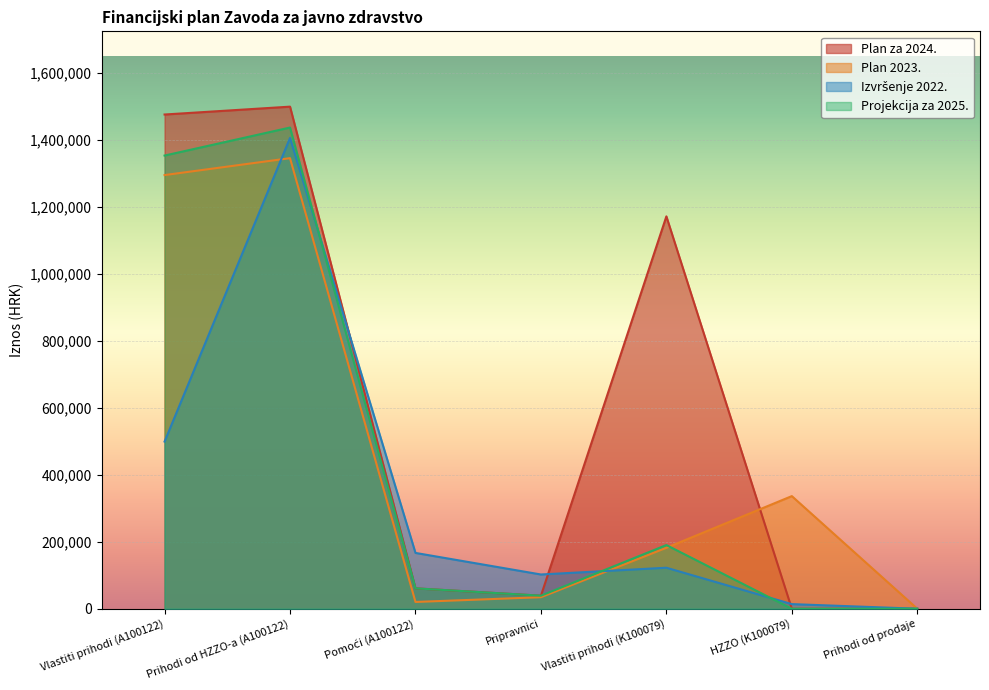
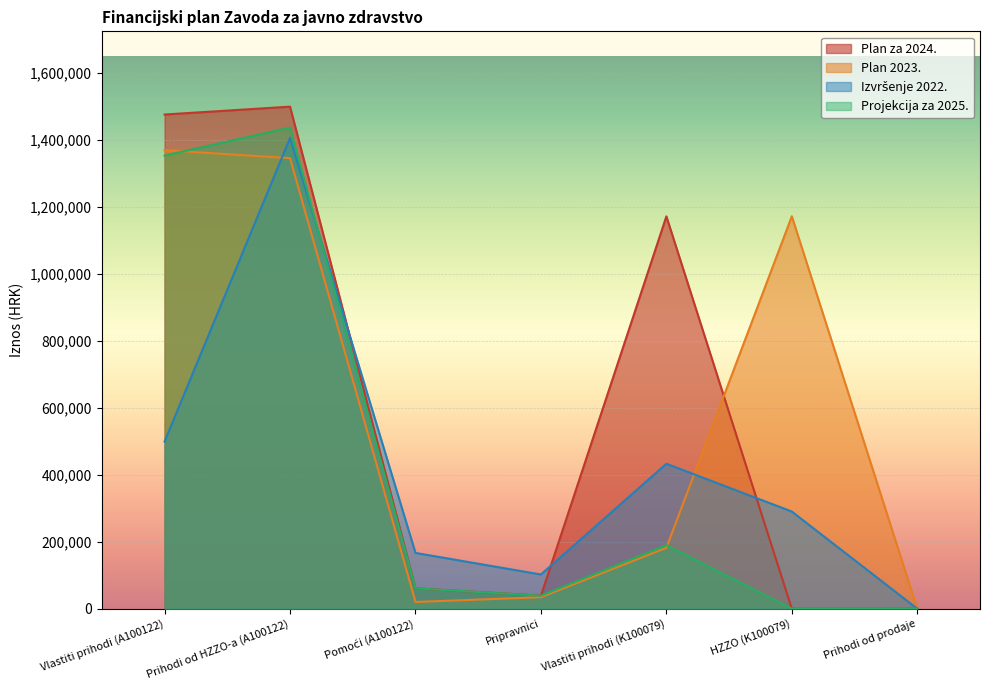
Plan 2023., Vlastiti prihodi (A100122): 1,300,000 -> 1,370,000
Izvršenje 2022., Vlastiti prihodi (K100079): 120,000 -> 430,000
Plan 2023., HZZO (K100079): 340,000 -> 1,170,000
Izvršenje 2022., HZZO (K100079): 10,000 -> 290,000
